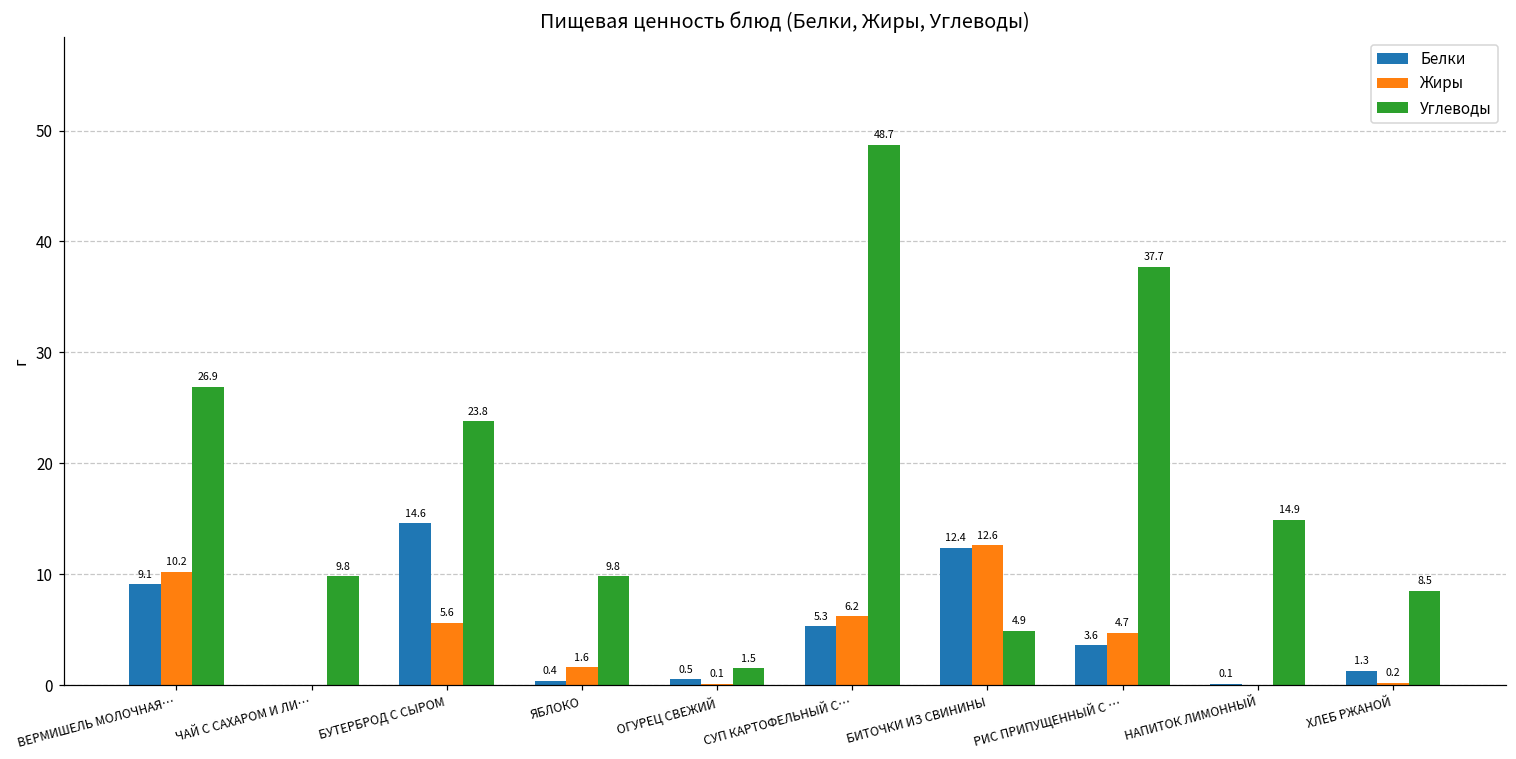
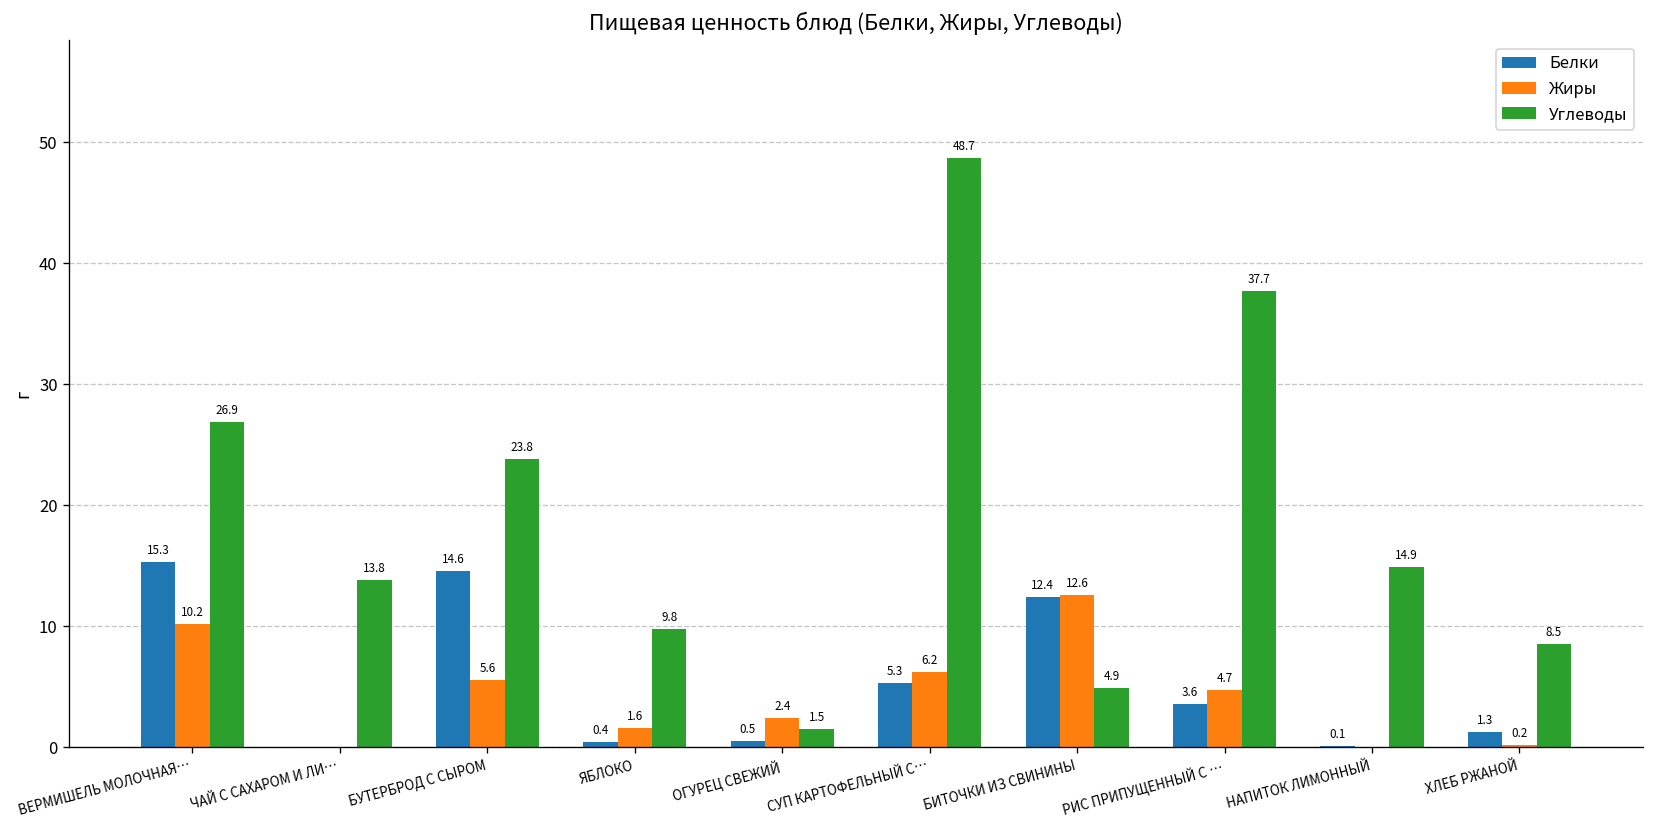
Белки, ВЕРМИШЕЛЬ МОЛОЧНАЯ…: 9.1 -> 15.3
Углеводы, ЧАЙ С САХАРОМ И ЛИ…: 9.8 -> 13.8
Жиры, ОГУРЕЦ СВЕЖИЙ: 0.1 -> 2.4
